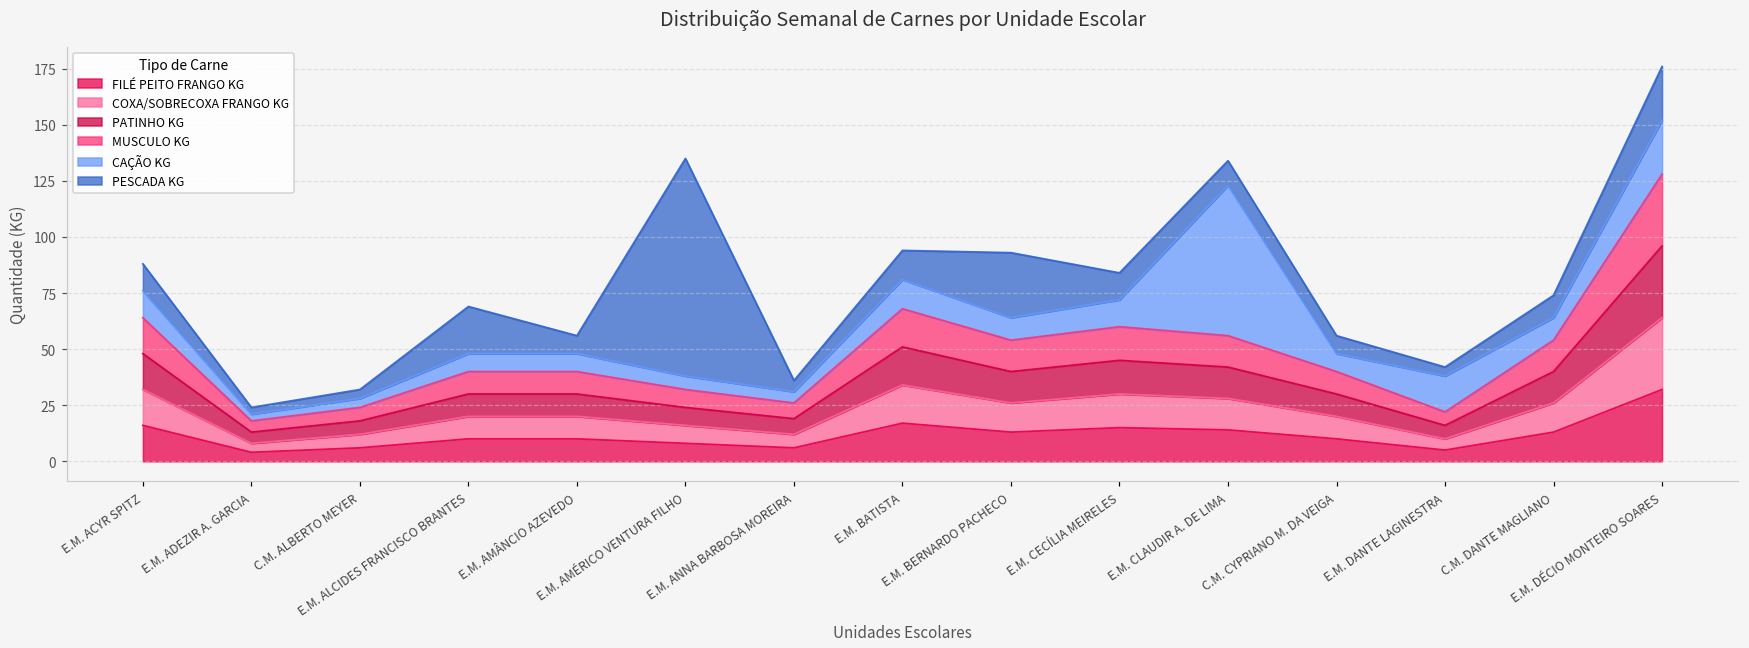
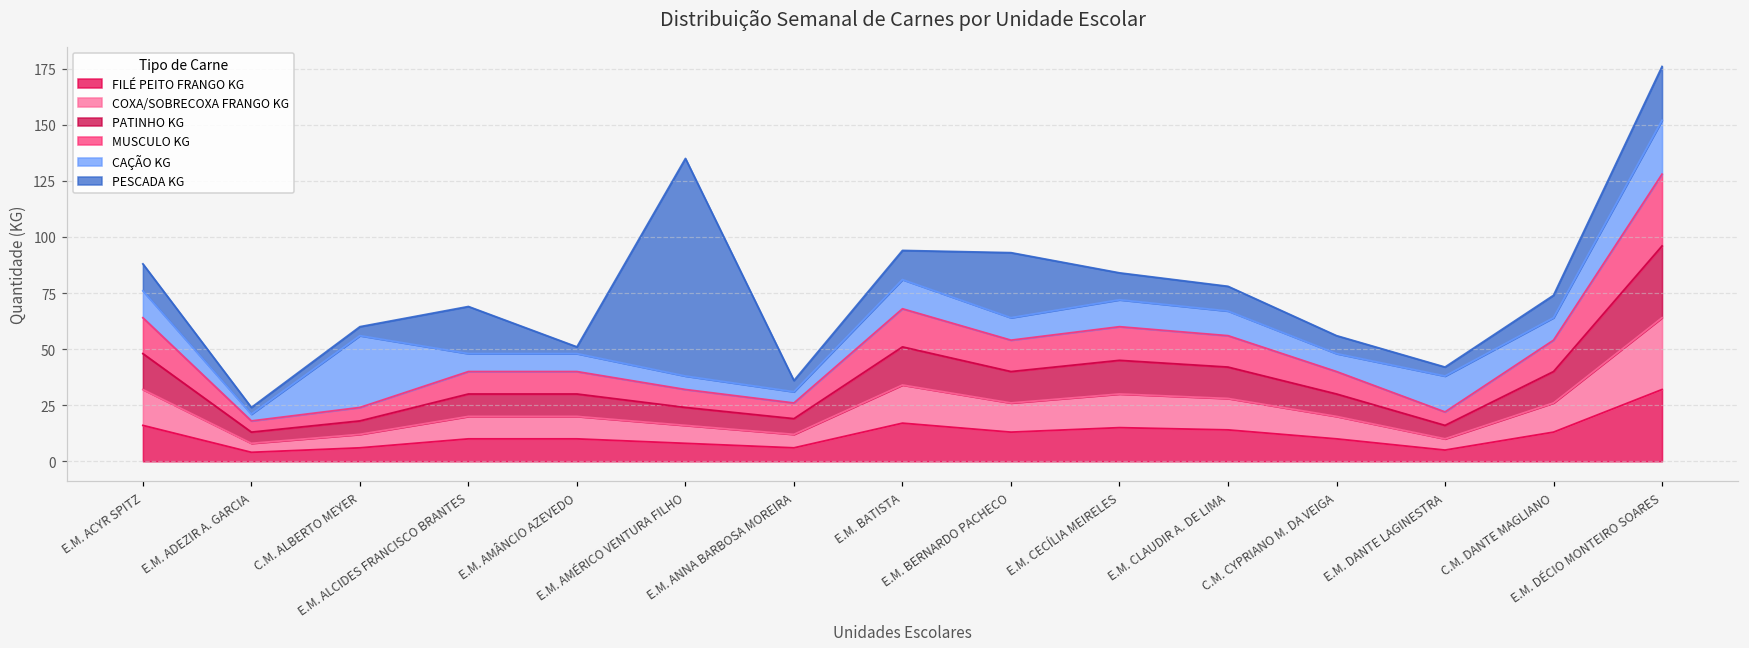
CAÇÃO KG, C.M. ALBERTO MEYER: 4 -> 32
PESCADA KG, E.M. AMÂNCIO AZEVEDO: 8 -> 3
CAÇÃO KG, E.M. CLAUDIR A. DE LIMA: 67 -> 11
